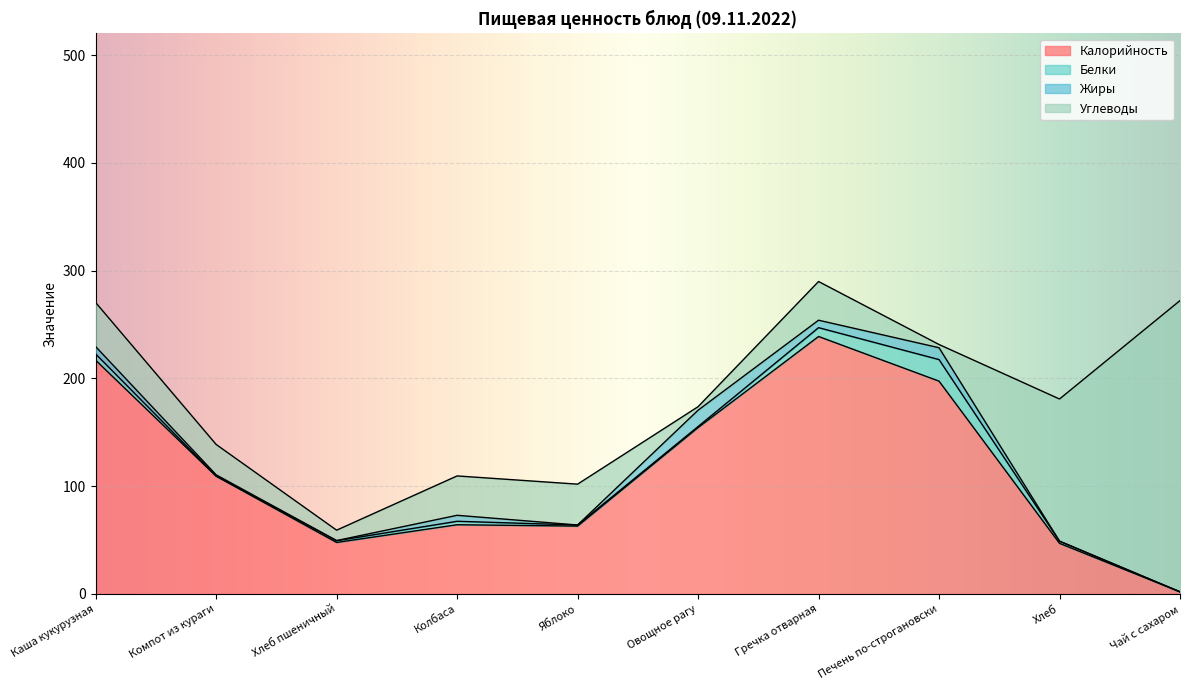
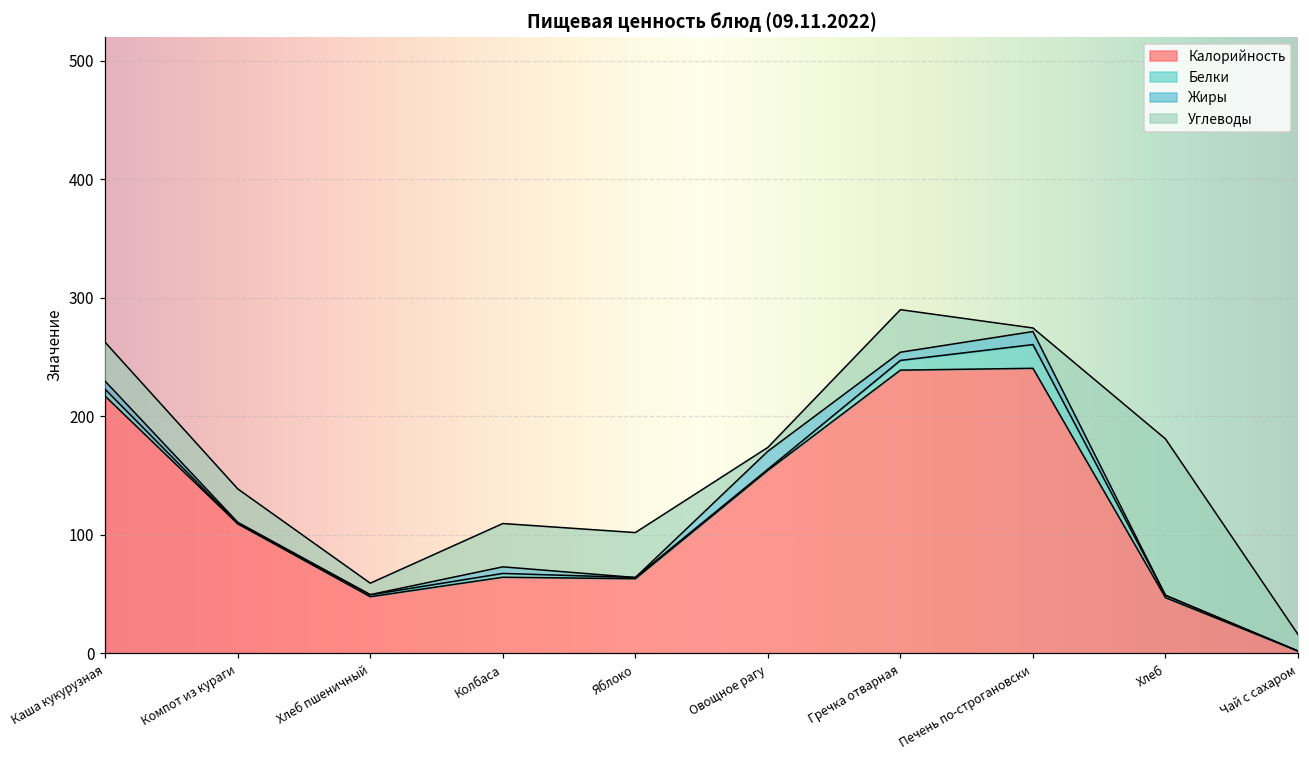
Углеводы, Каша кукурузная: 41 -> 33
Калорийность, Печень по-строгановски: 197 -> 240
Углеводы, Чай с сахаром: 270 -> 14
